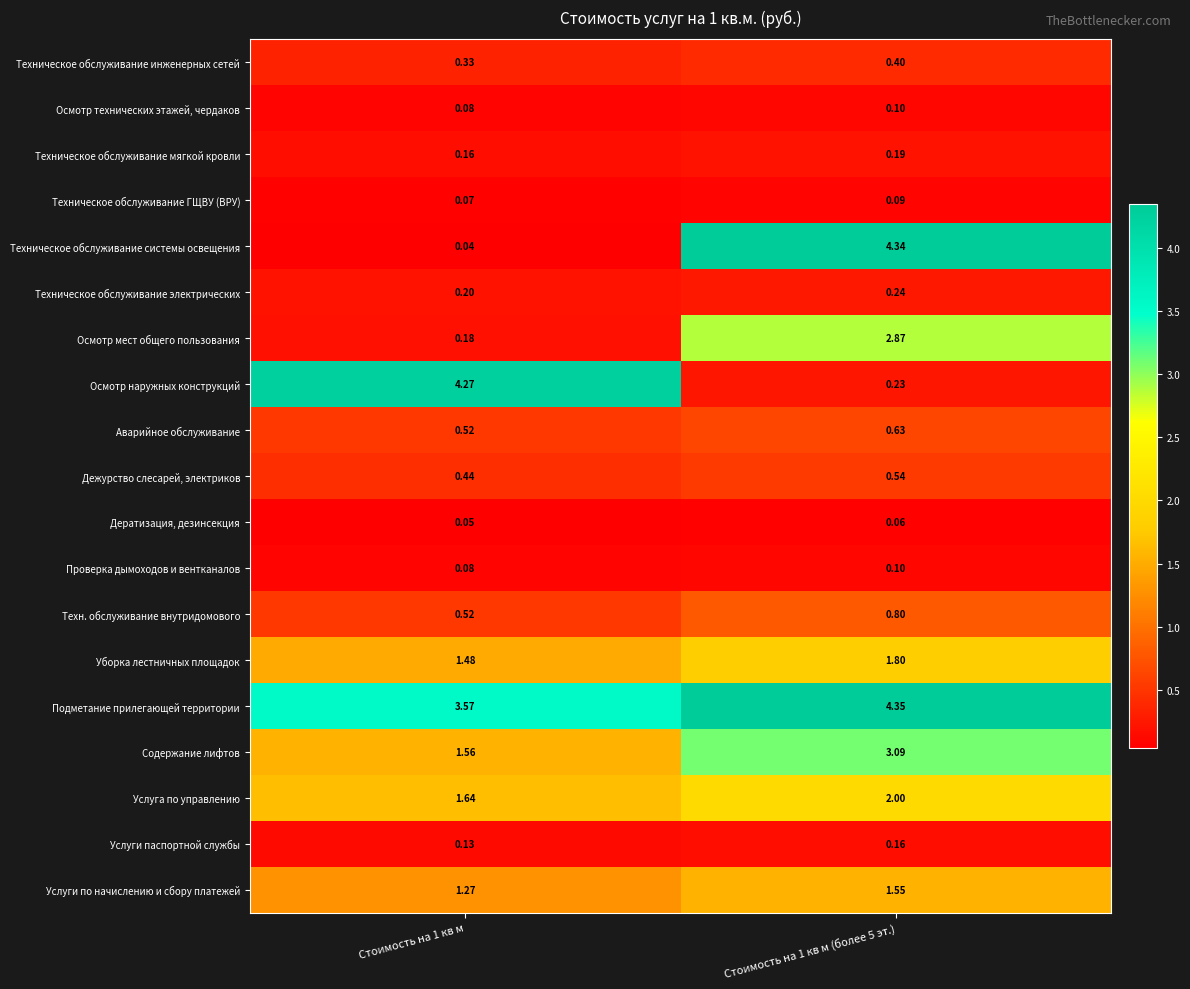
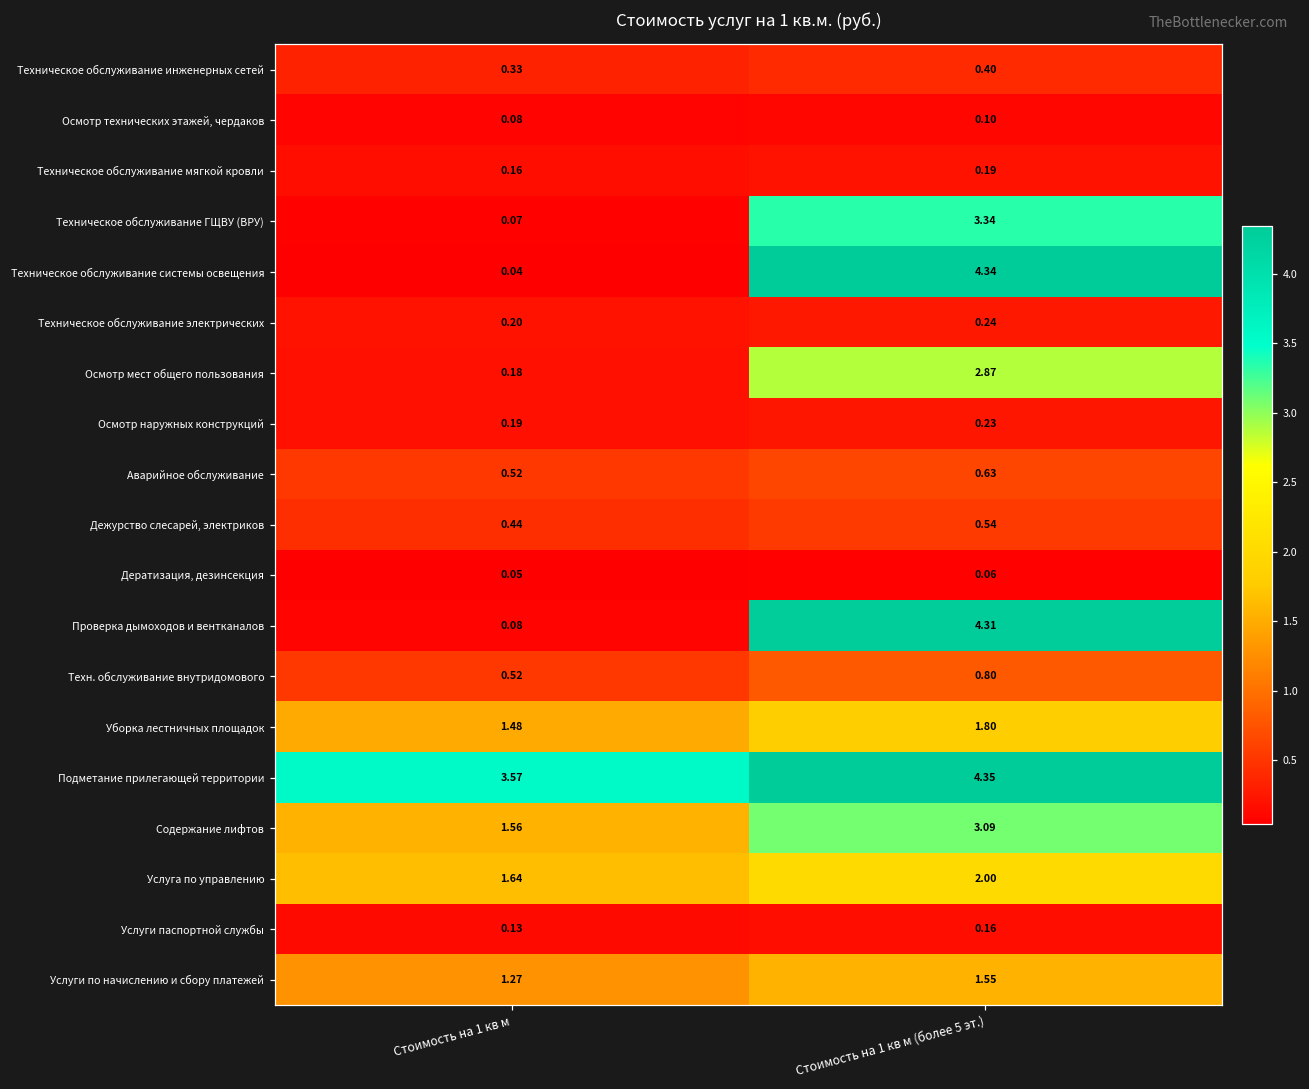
Техническое обслуживание ГЩВУ (ВРУ), Стоимость на 1 кв м (более 5 эт.): 0.09 -> 3.34
Осмотр наружных конструкций, Стоимость на 1 кв м: 4.27 -> 0.19
Проверка дымоходов и вентканалов, Стоимость на 1 кв м (более 5 эт.): 0.10 -> 4.31
